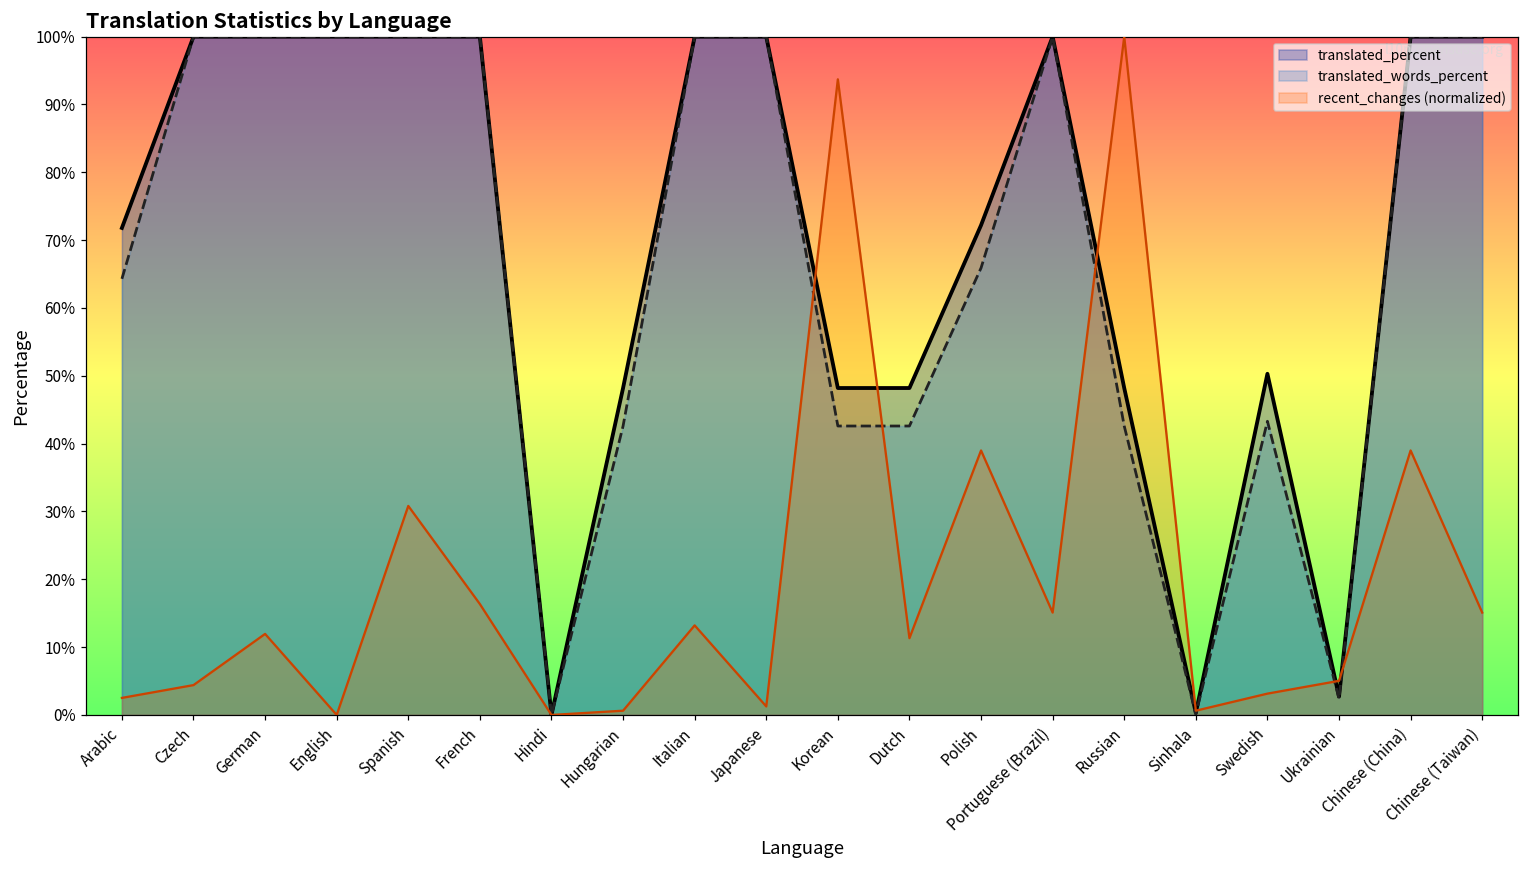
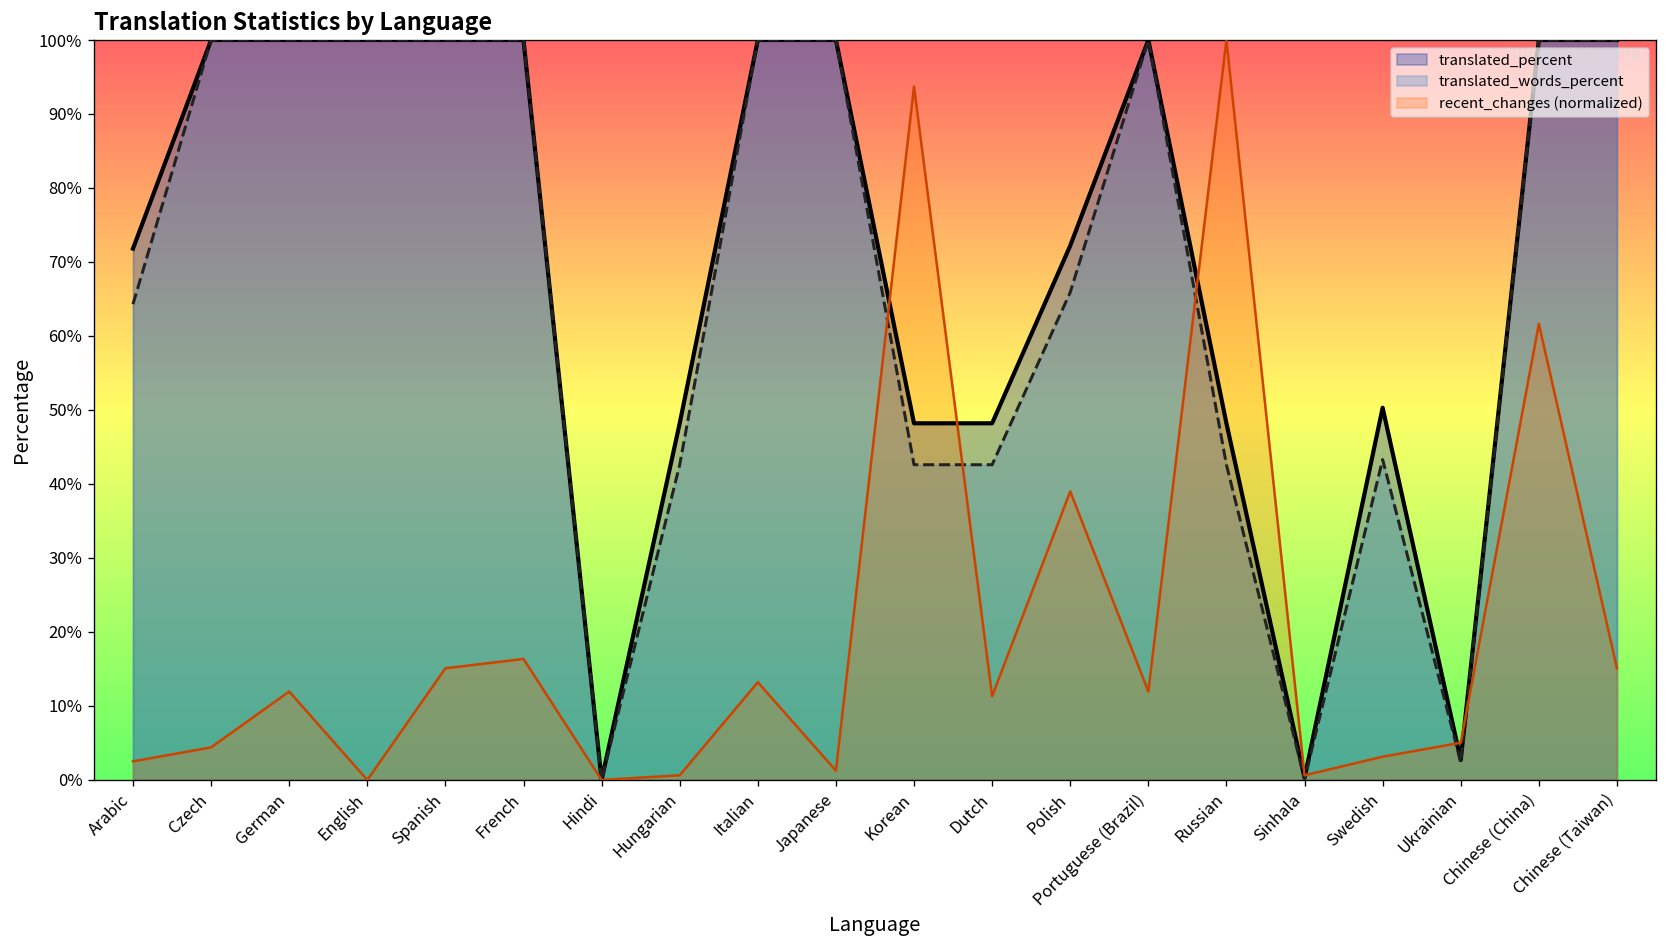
recent_changes (normalized), Spanish: 31% -> 15%
recent_changes (normalized), Portuguese (Brazil): 15% -> 12%
recent_changes (normalized), Chinese (China): 39% -> 62%
